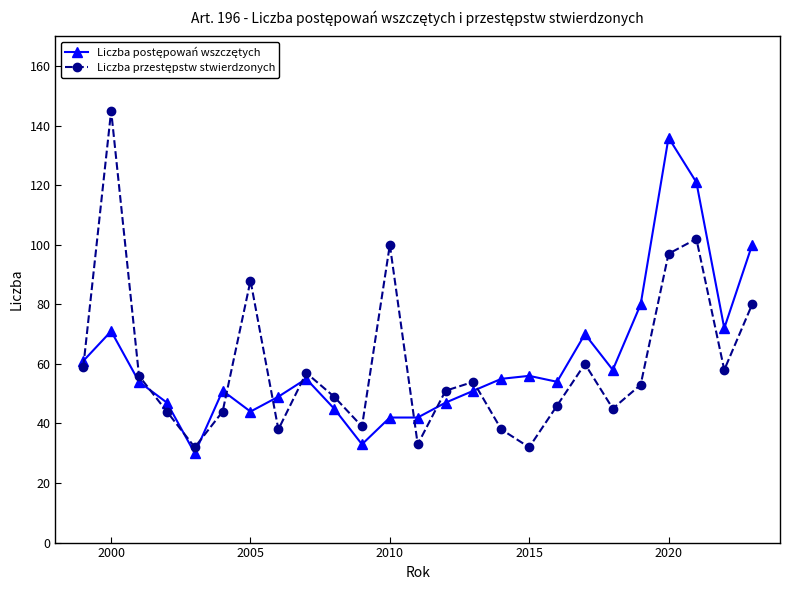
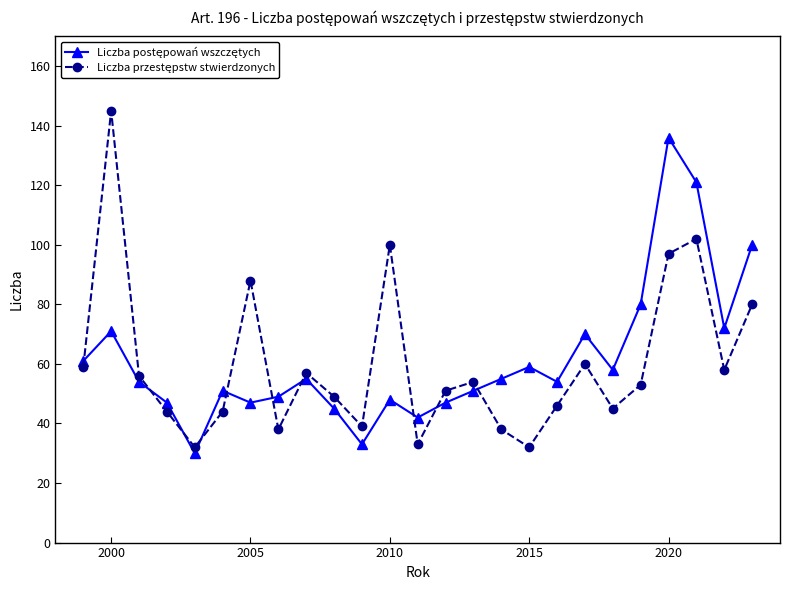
Liczba postępowań wszczętych, 2005: 44 -> 47
Liczba postępowań wszczętych, 2010: 42 -> 48
Liczba postępowań wszczętych, 2015: 56 -> 59
